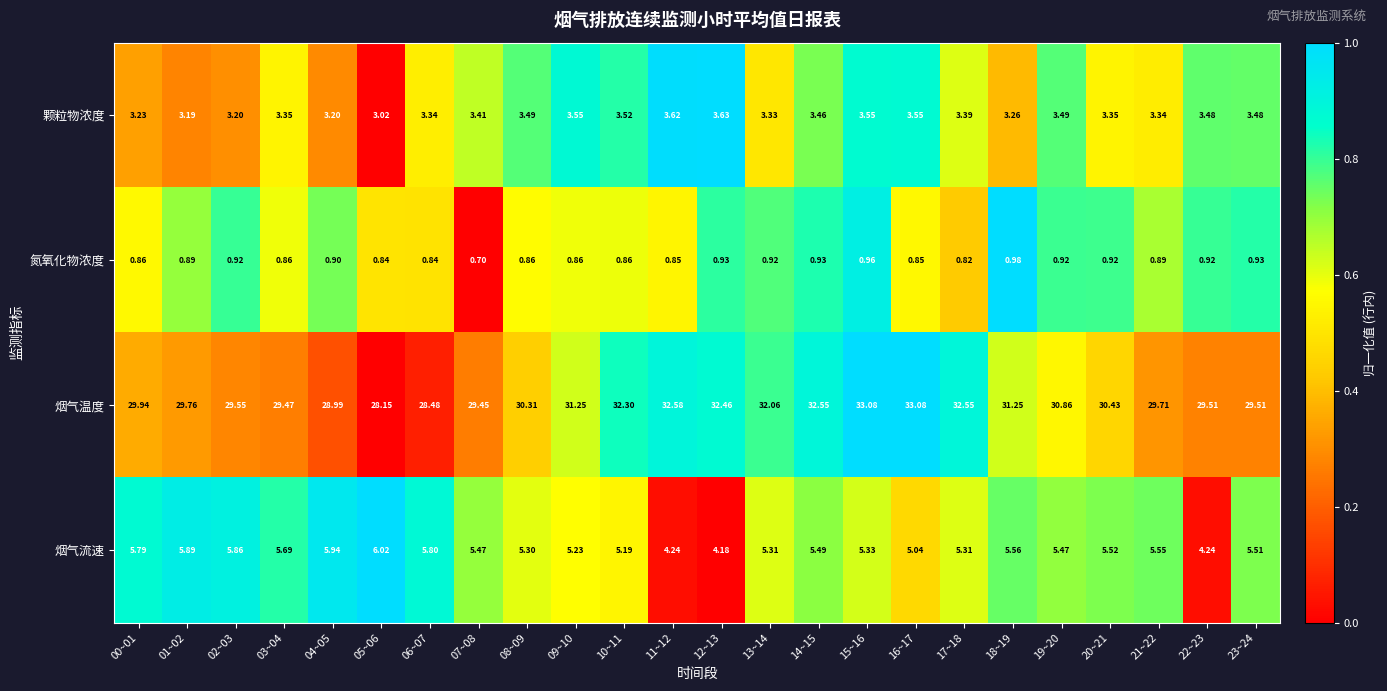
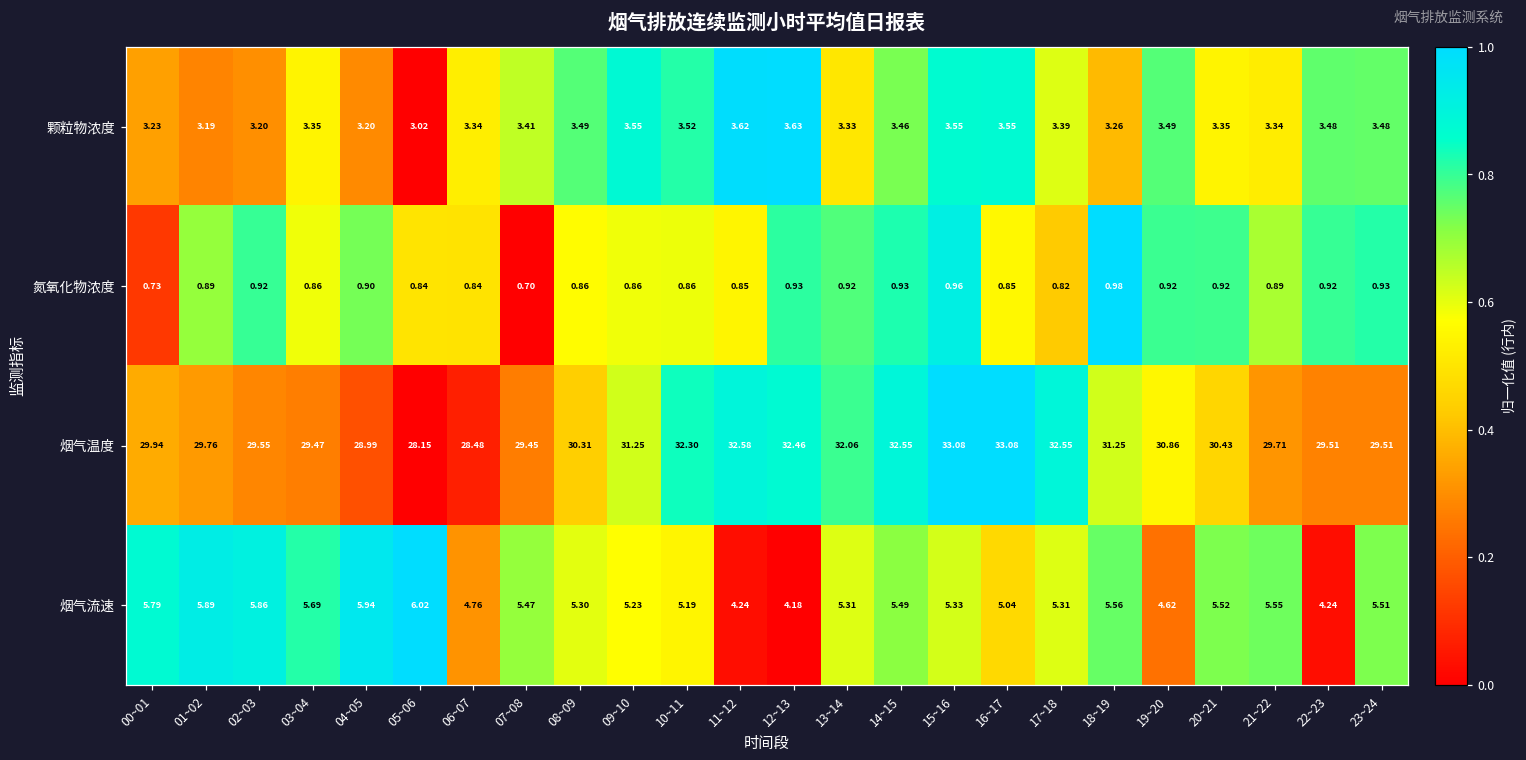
氮氧化物浓度, 00~01: 0.86 -> 0.73
烟气流速, 06~07: 5.80 -> 4.76
烟气流速, 19~20: 5.47 -> 4.62
